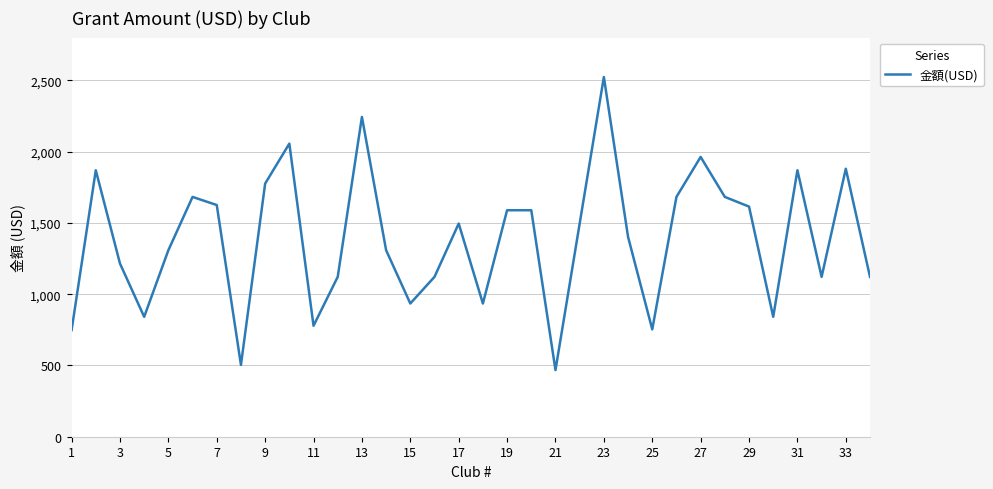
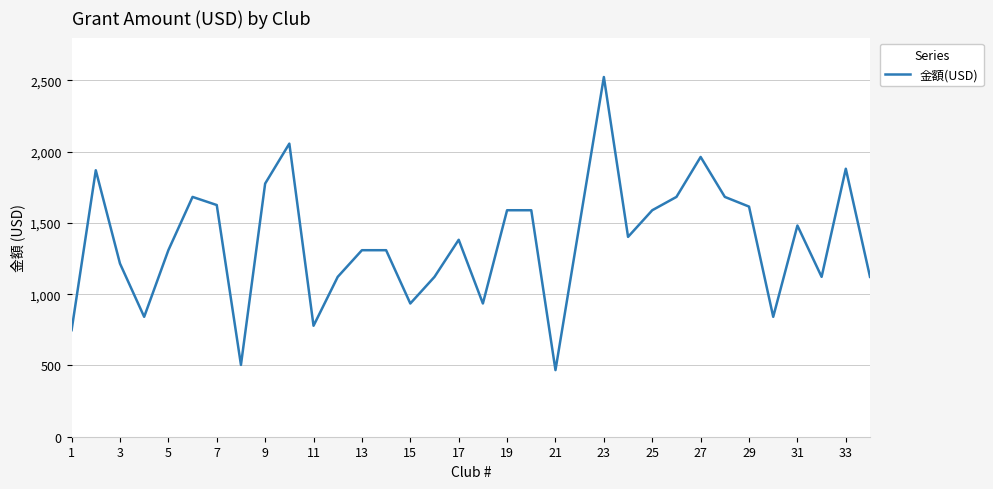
13: 2,240 -> 1,310
17: 1,500 -> 1,380
25: 750 -> 1,590
31: 1,870 -> 1,480
